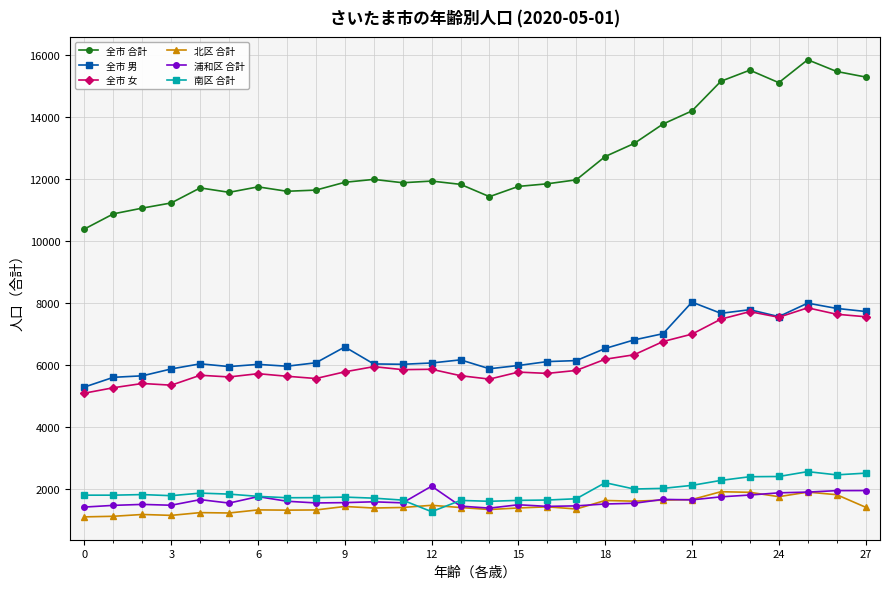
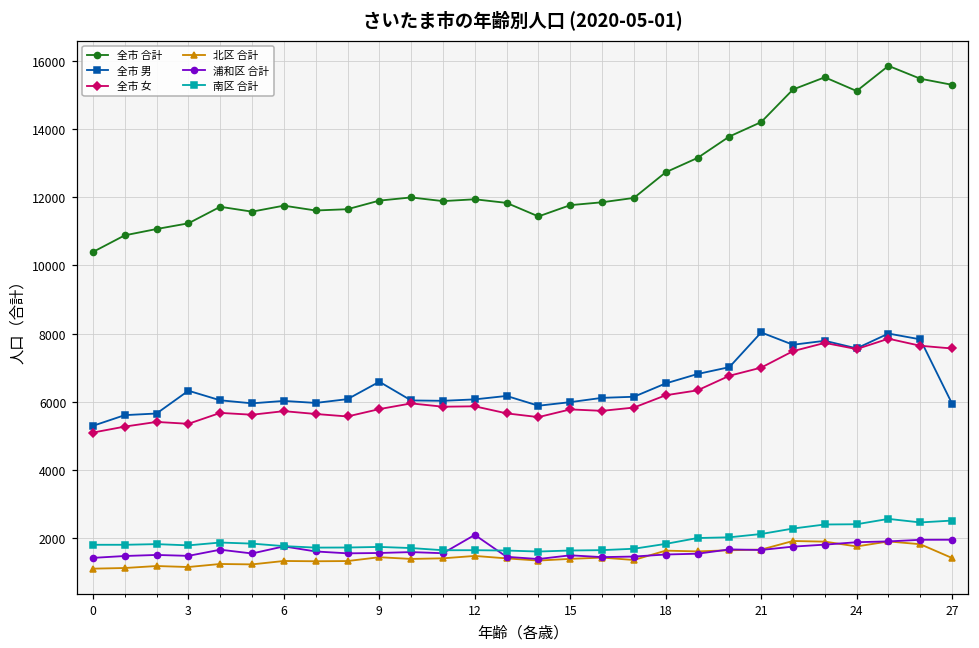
全市 男, 3: 5900 -> 6300
南区 合計, 12: 1300 -> 1600
南区 合計, 18: 2200 -> 1800
全市 男, 27: 7700 -> 5900
